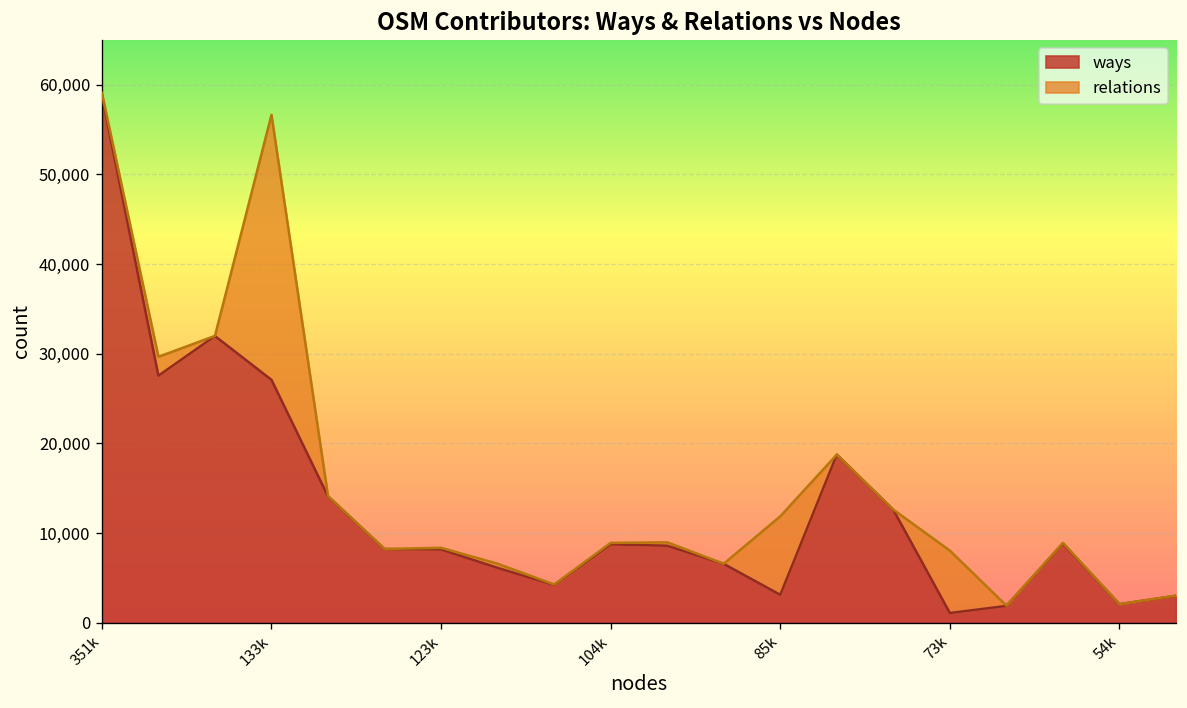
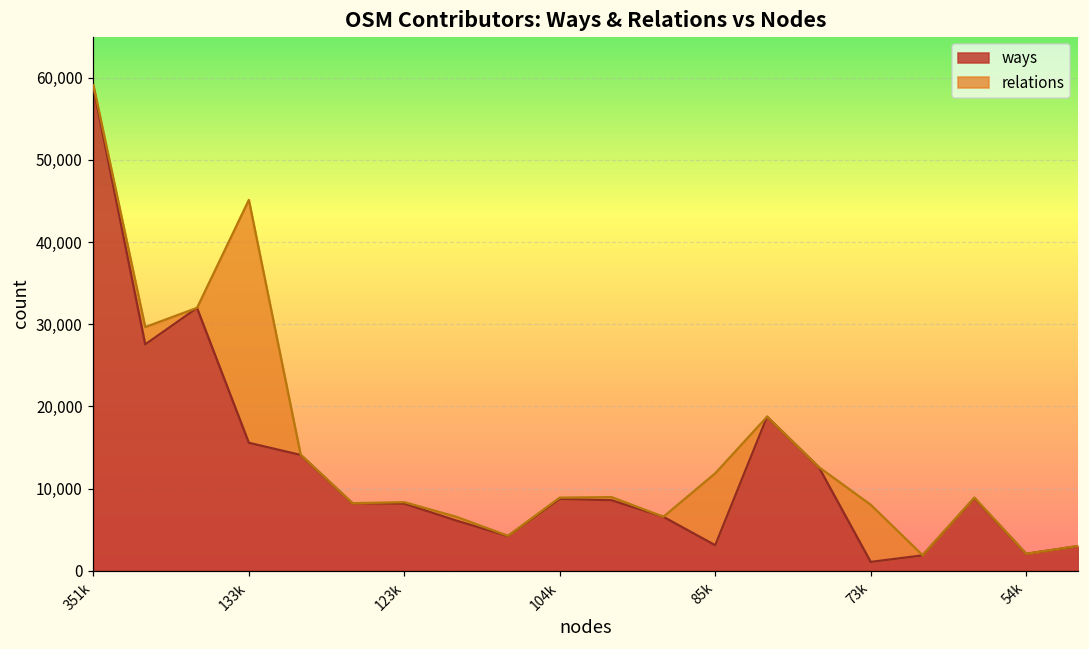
ways, 133k: 27,000 -> 16,000
